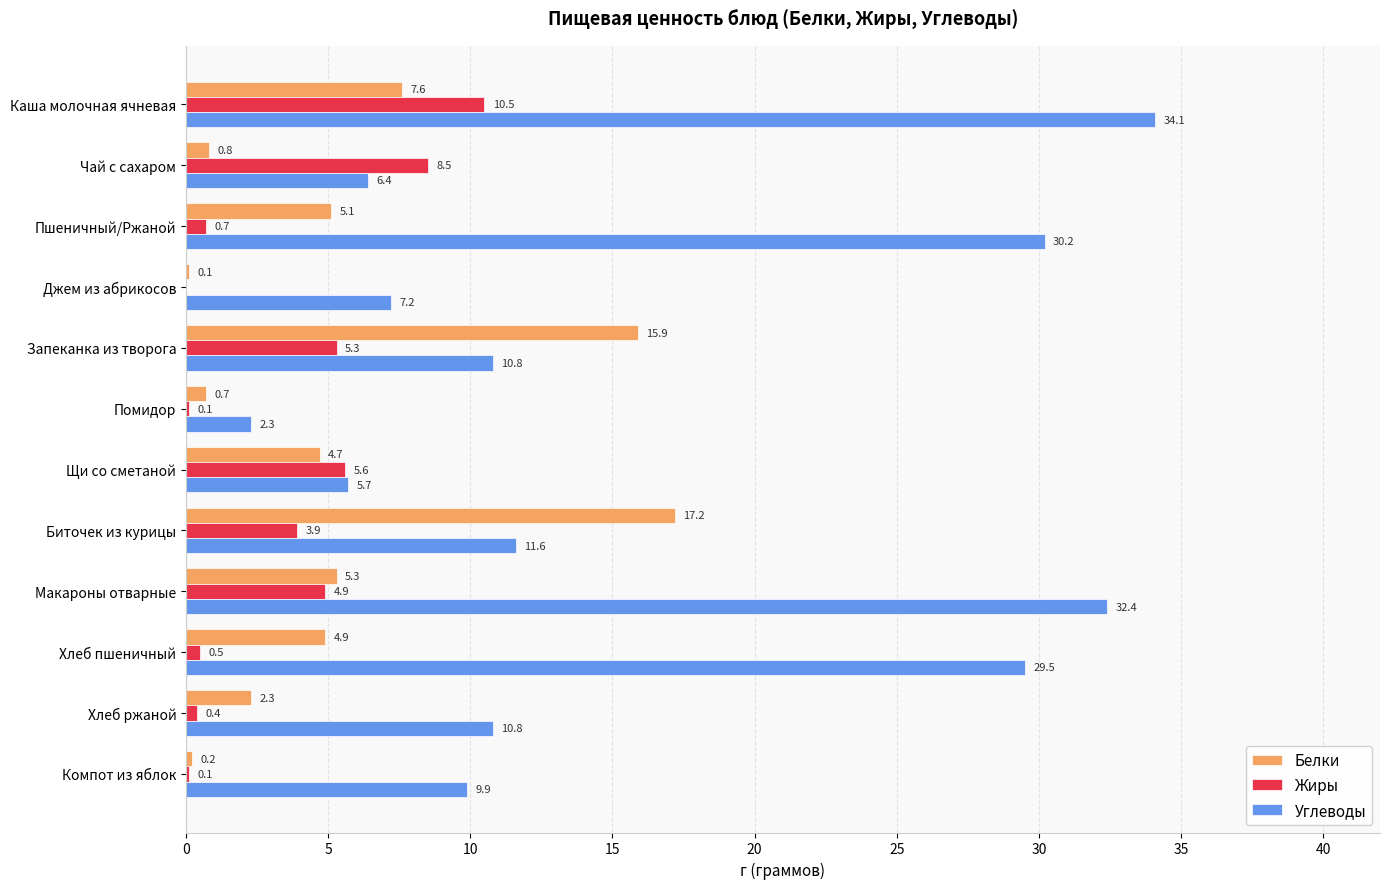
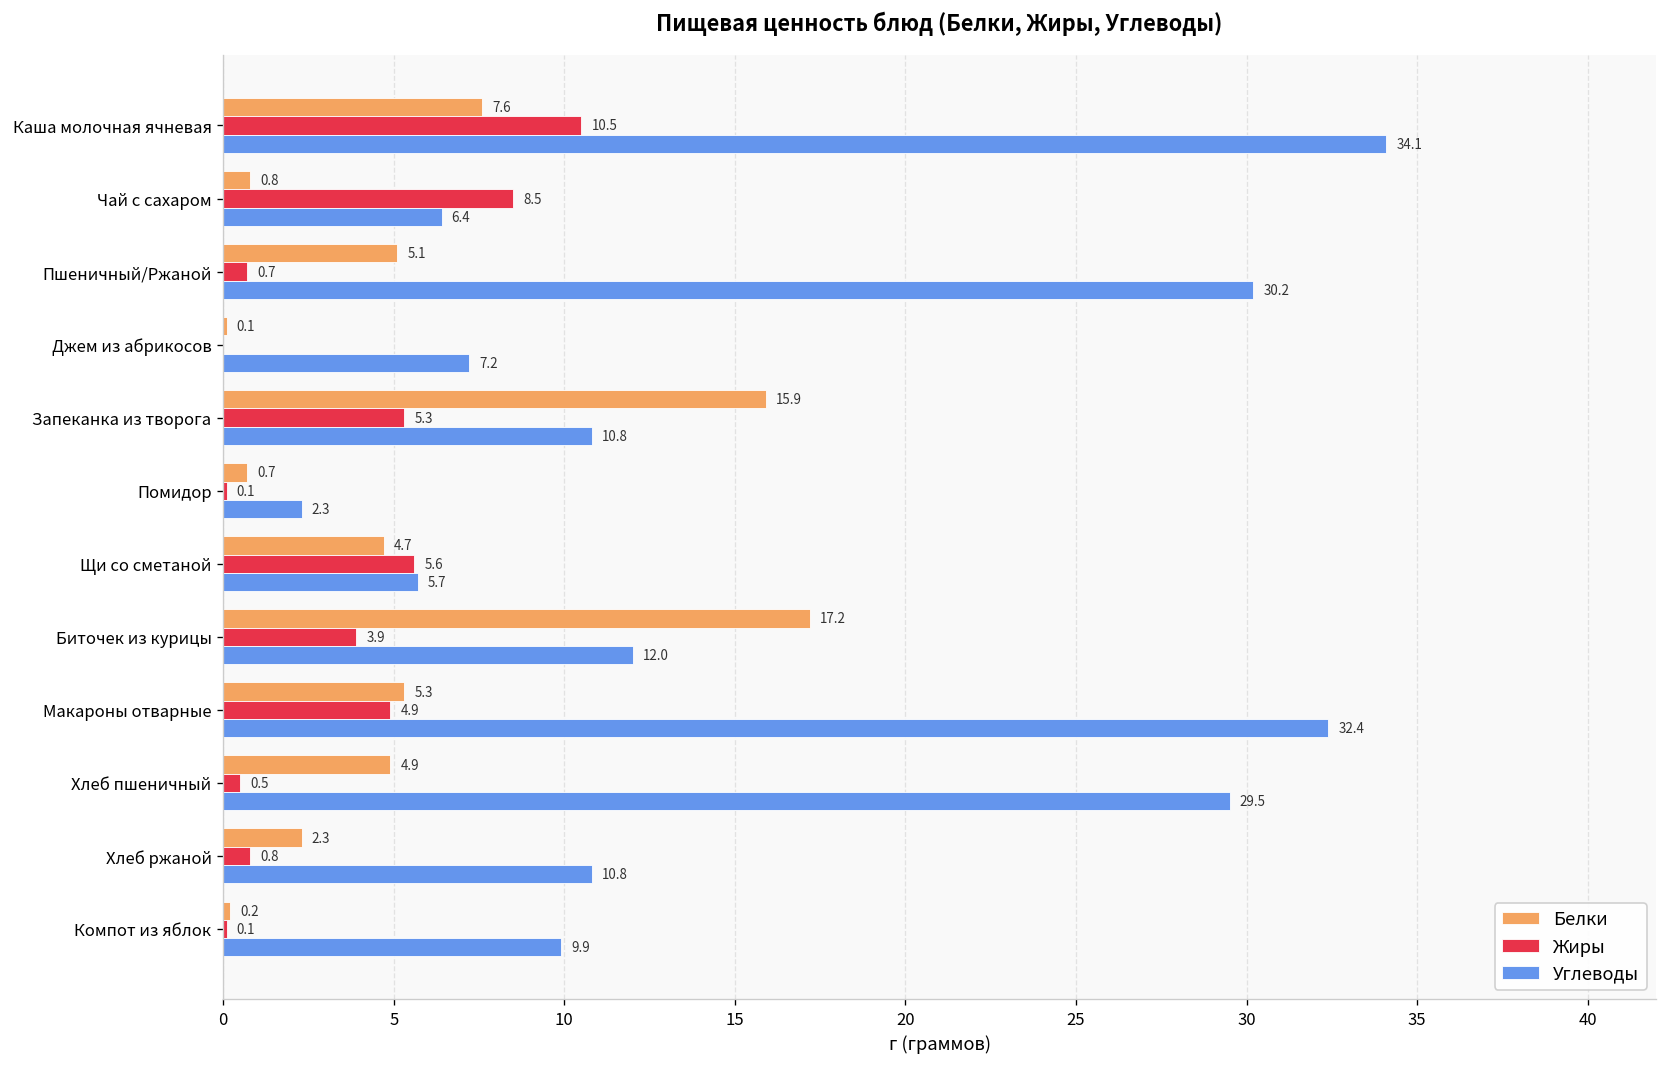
Углеводы, Биточек из курицы: 11.6 -> 12.0
Жиры, Хлеб ржаной: 0.4 -> 0.8
